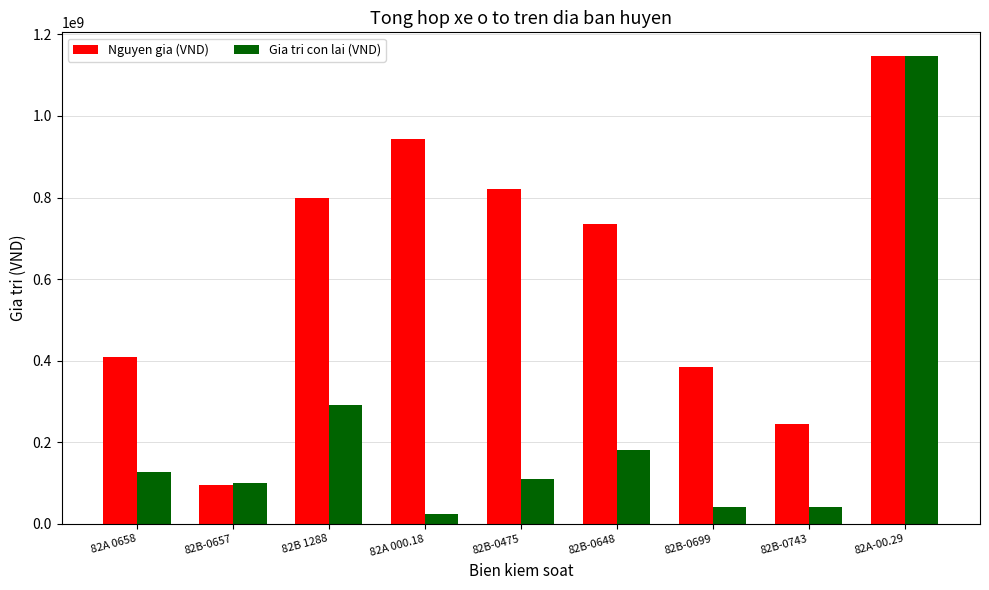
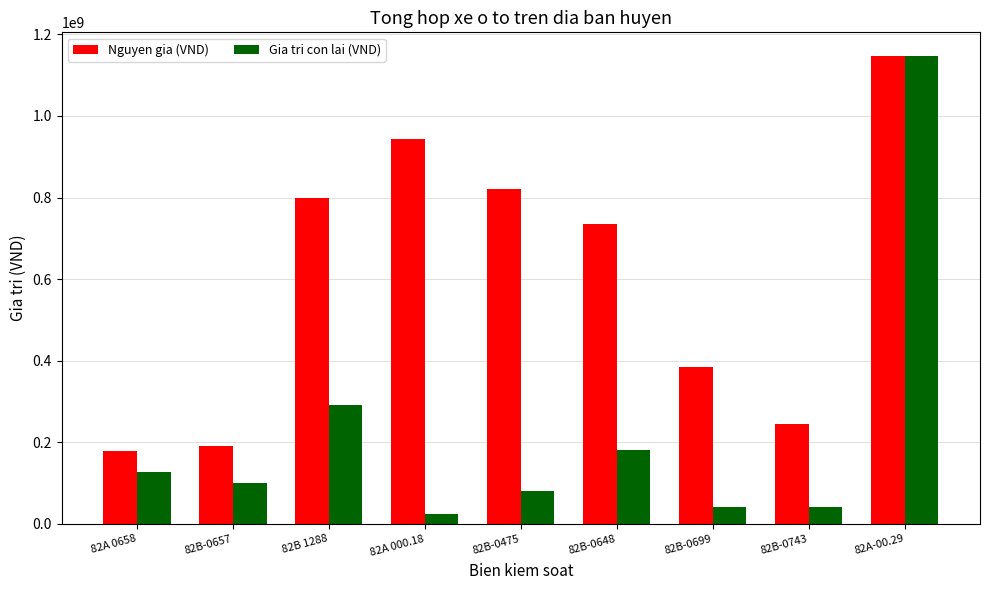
Nguyen gia (VND), 82A 0658: 410000000 -> 180000000
Nguyen gia (VND), 82B-0657: 100000000 -> 190000000
Gia tri con lai (VND), 82B-0475: 110000000 -> 80000000
